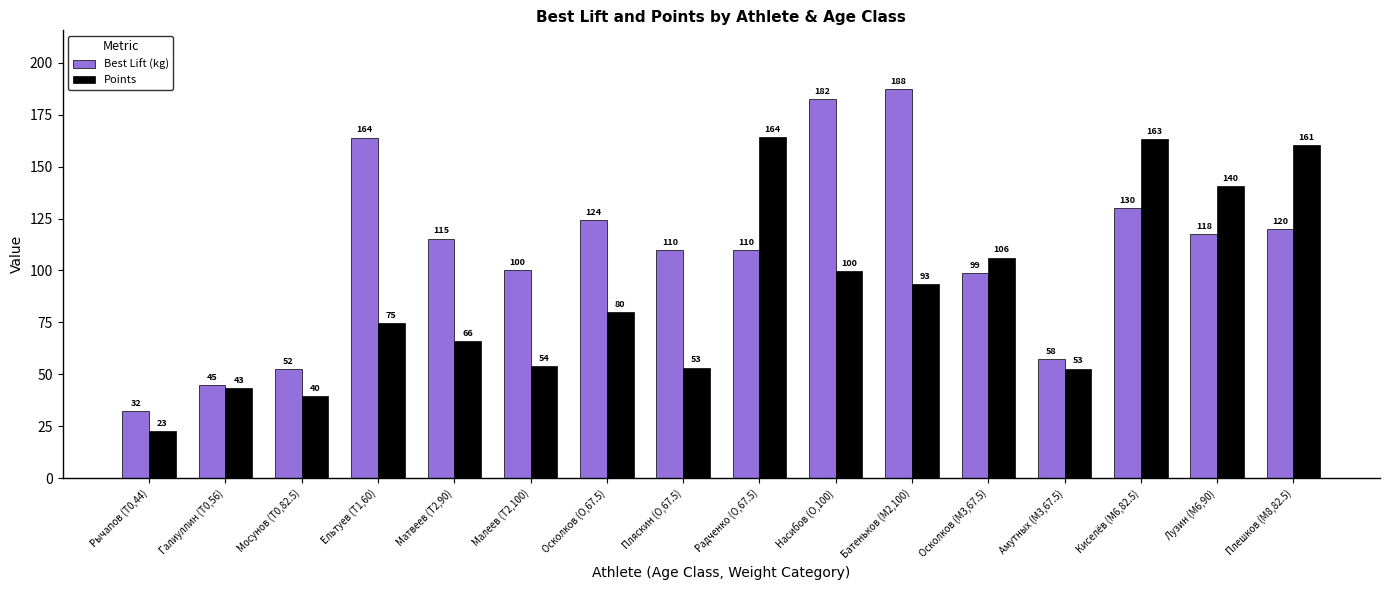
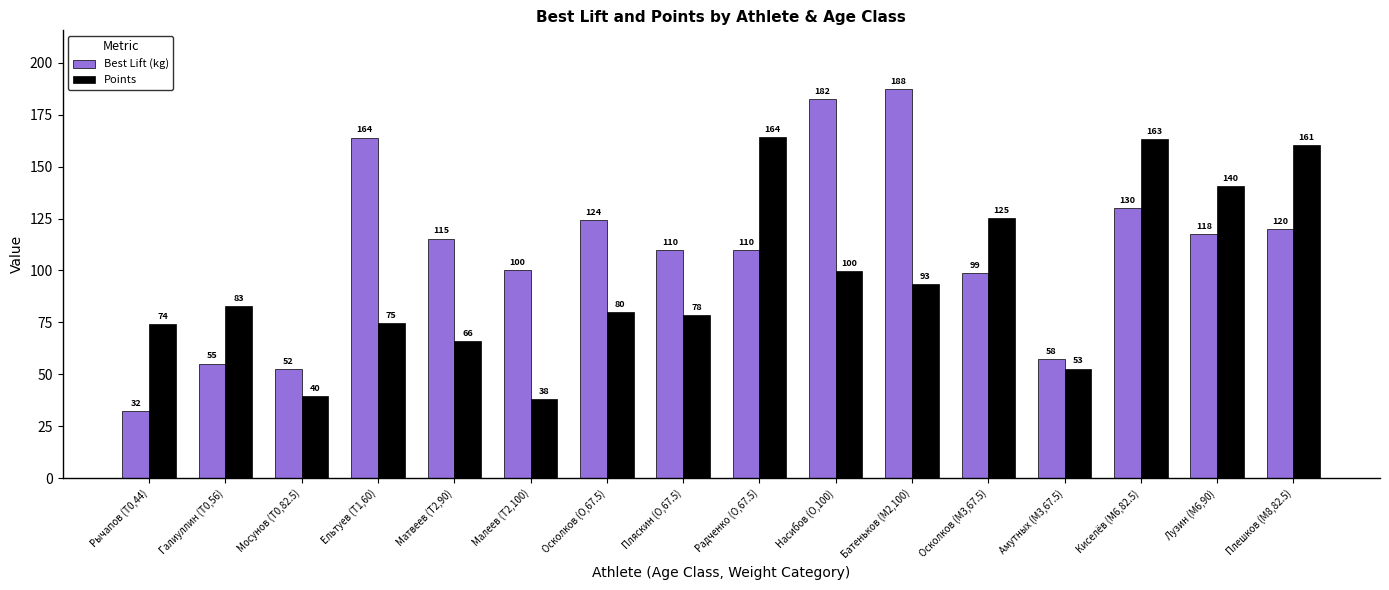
Points, Рычапов (T0,44): 23 -> 74
Best Lift (kg), Галиуллин (T0,56): 45 -> 55
Points, Галиуллин (T0,56): 43 -> 83
Points, Малеев (T2,100): 54 -> 38
Points, Пляскин (O,67.5): 53 -> 78
Points, Осколков (M3,67.5): 106 -> 125
